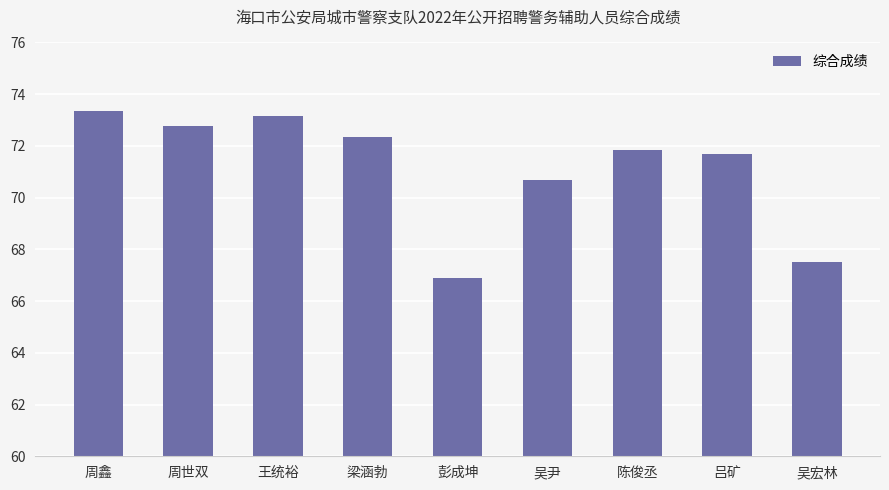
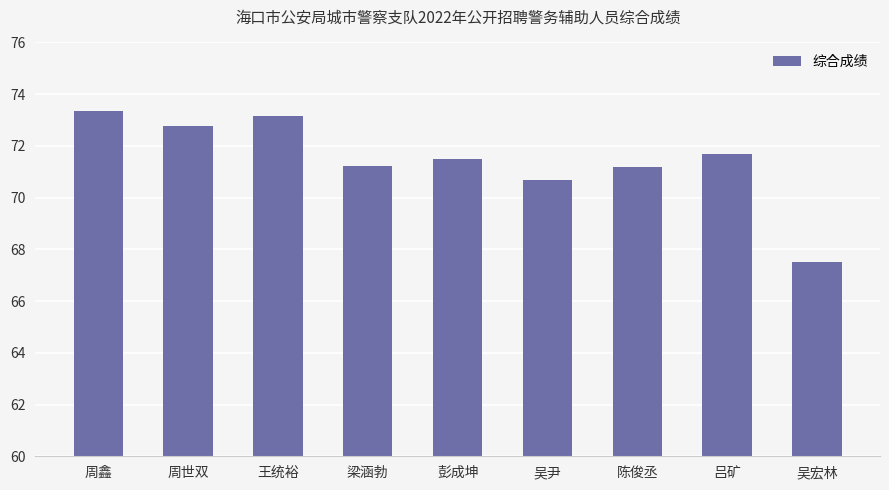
梁涵勃: 72.3 -> 71.2
彭成坤: 66.9 -> 71.5
陈俊丞: 71.8 -> 71.2
